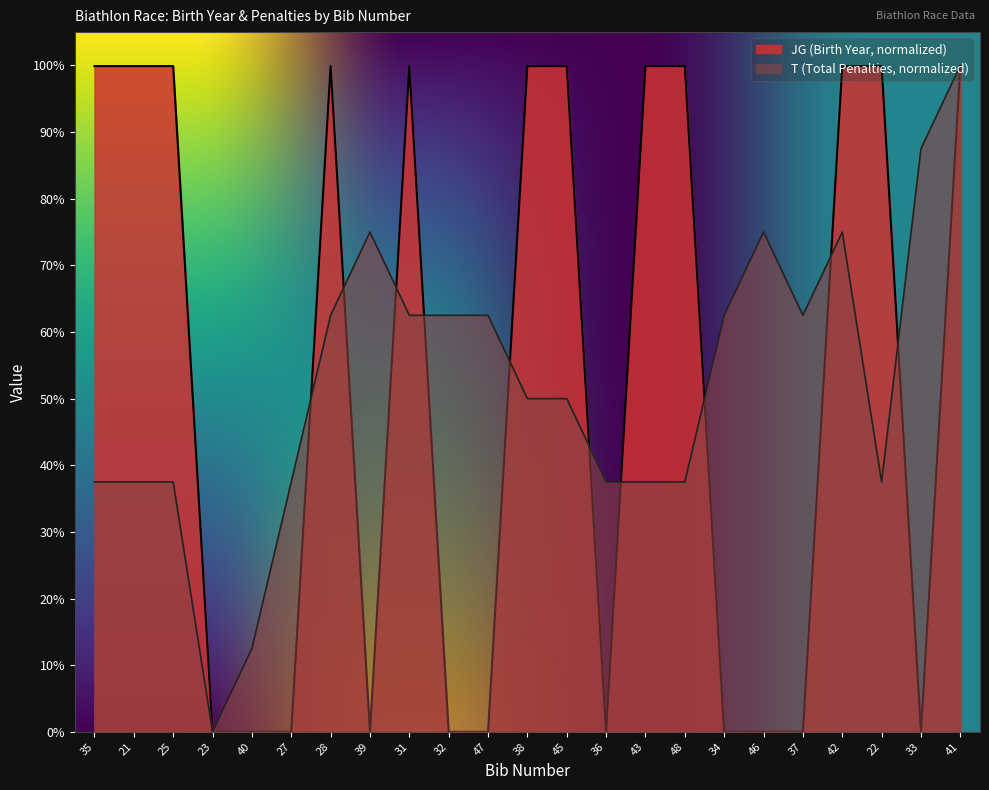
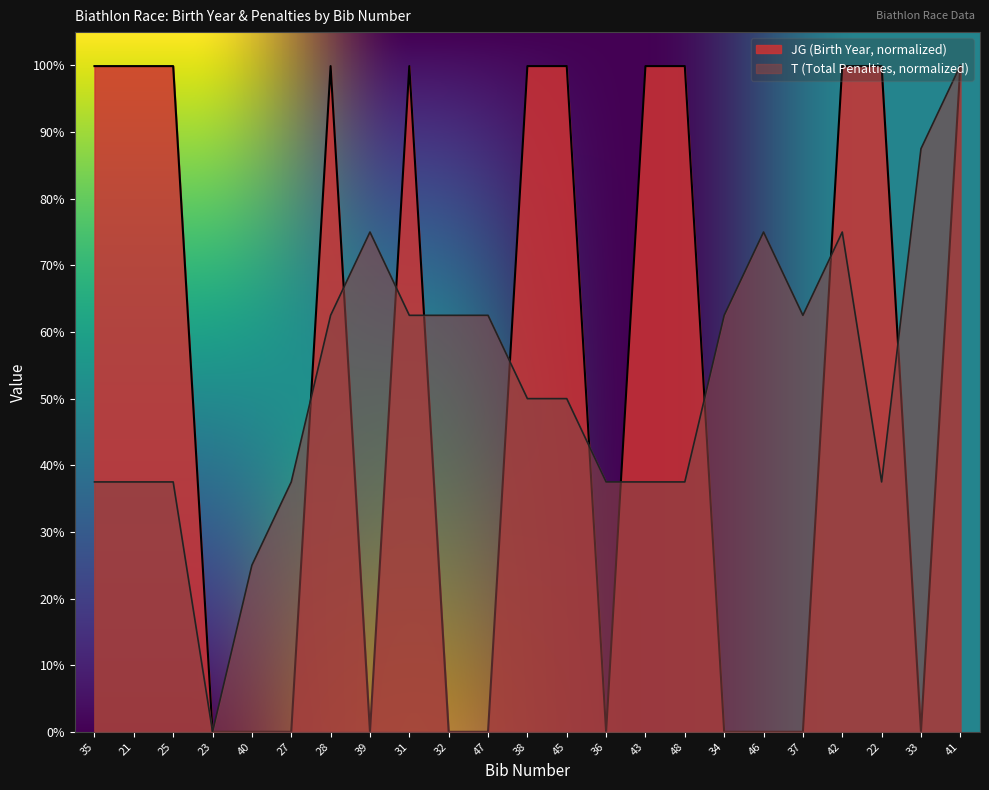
T (Total Penalties, normalized), 40: 13% -> 25%
